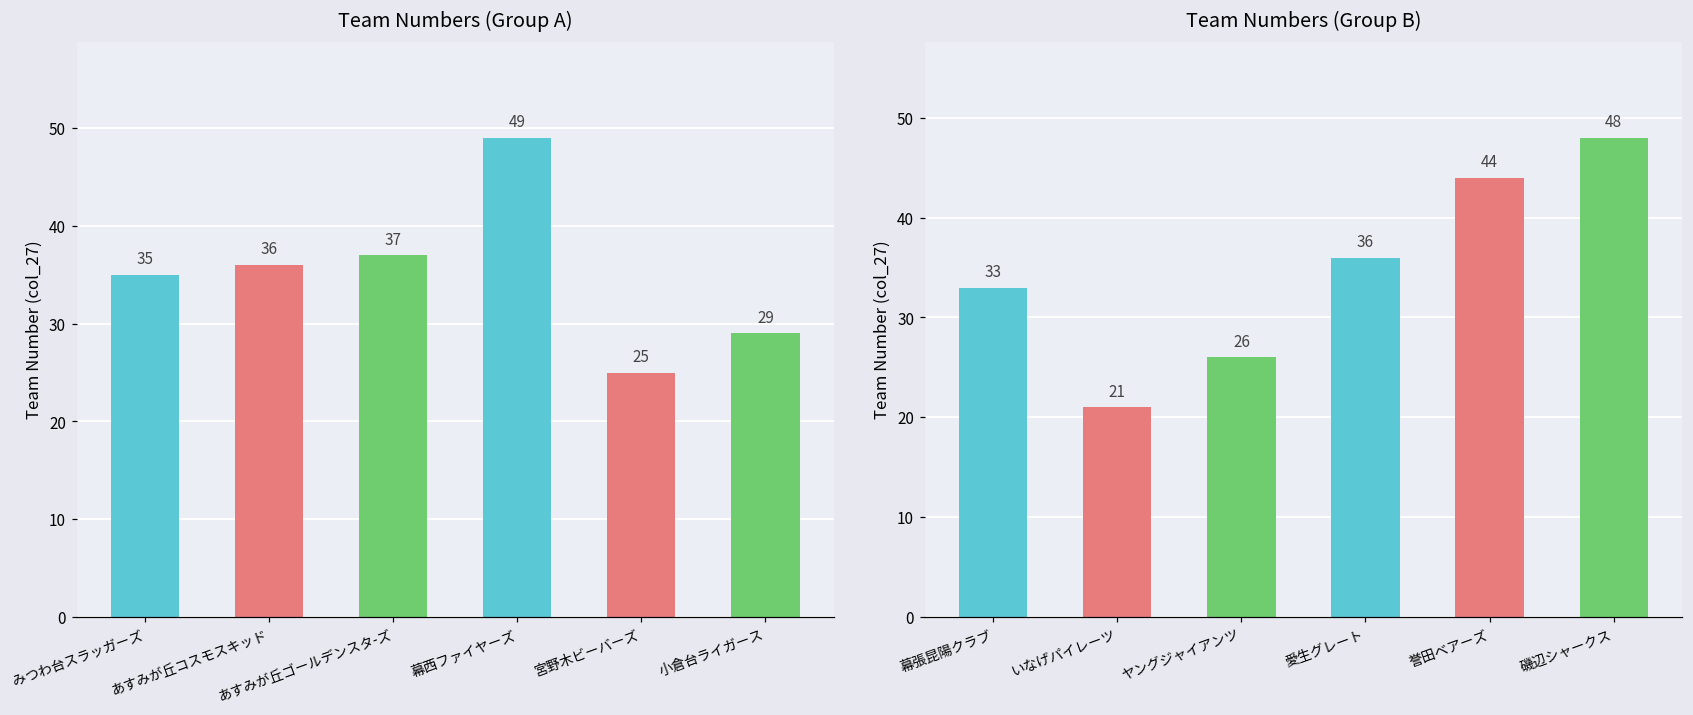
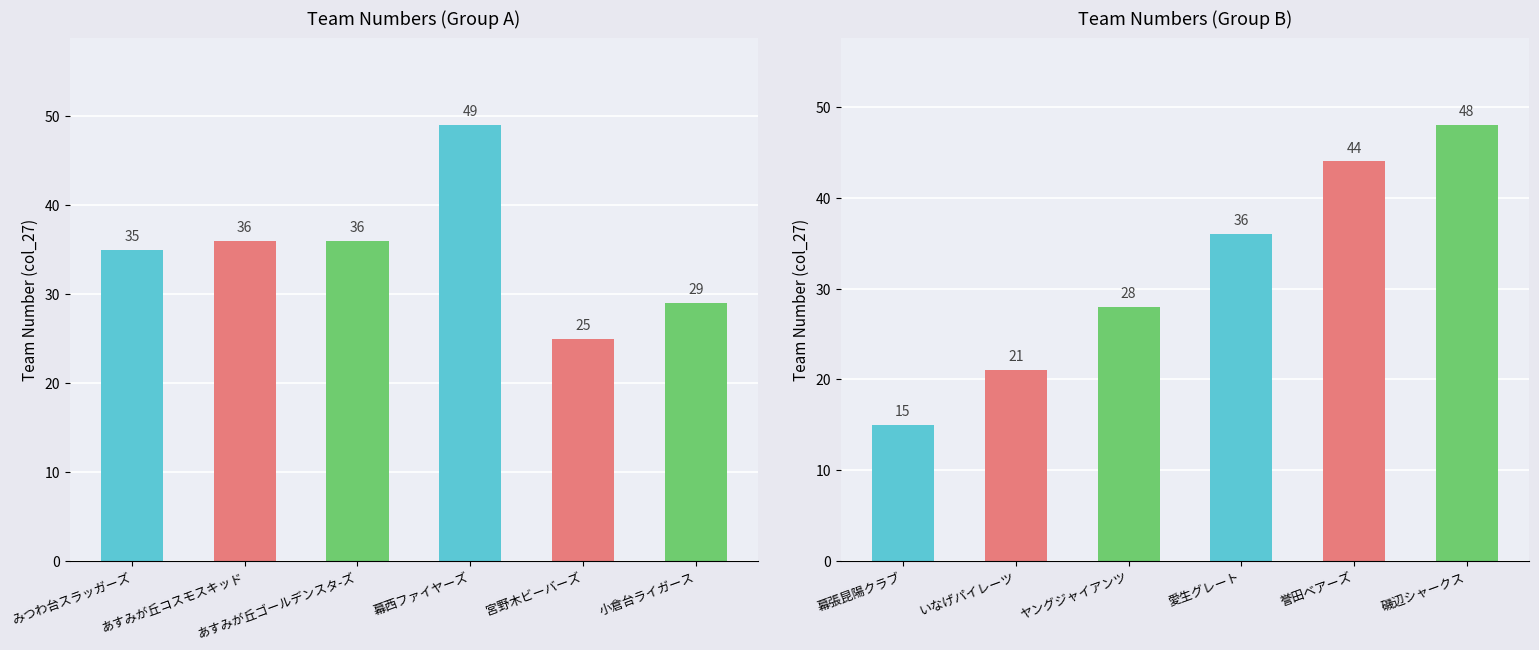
Team Numbers (Group A), あすみが丘ゴールデンスタ-ズ: 37 -> 36
Team Numbers (Group B), 幕張昆陽クラブ: 33 -> 15
Team Numbers (Group B), ヤングジャイアンツ: 26 -> 28
